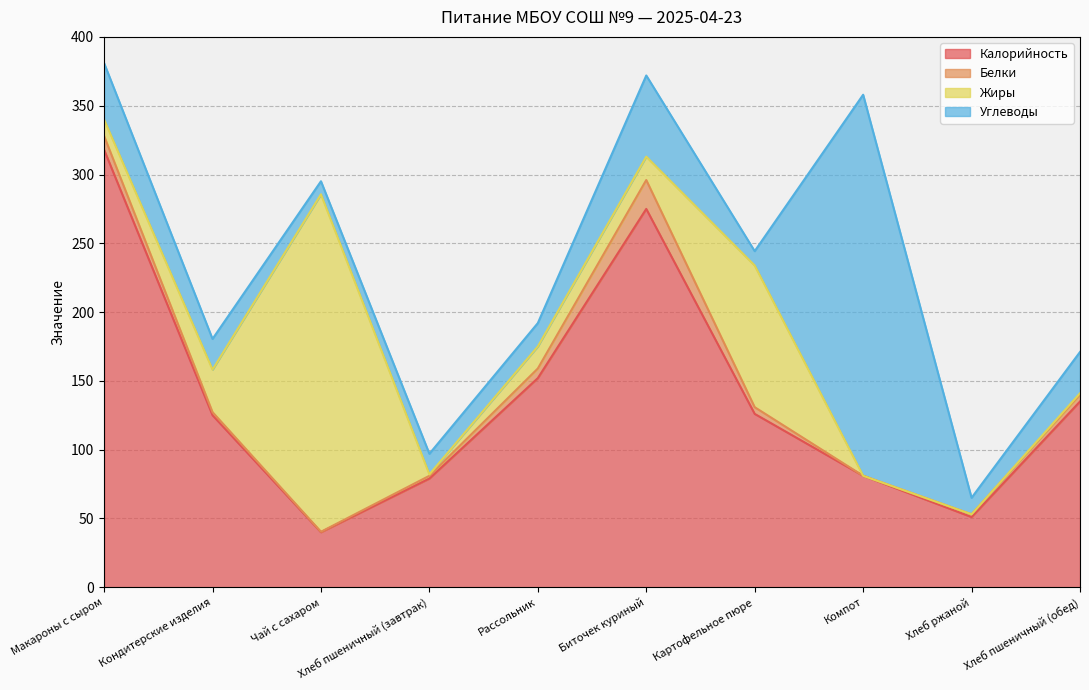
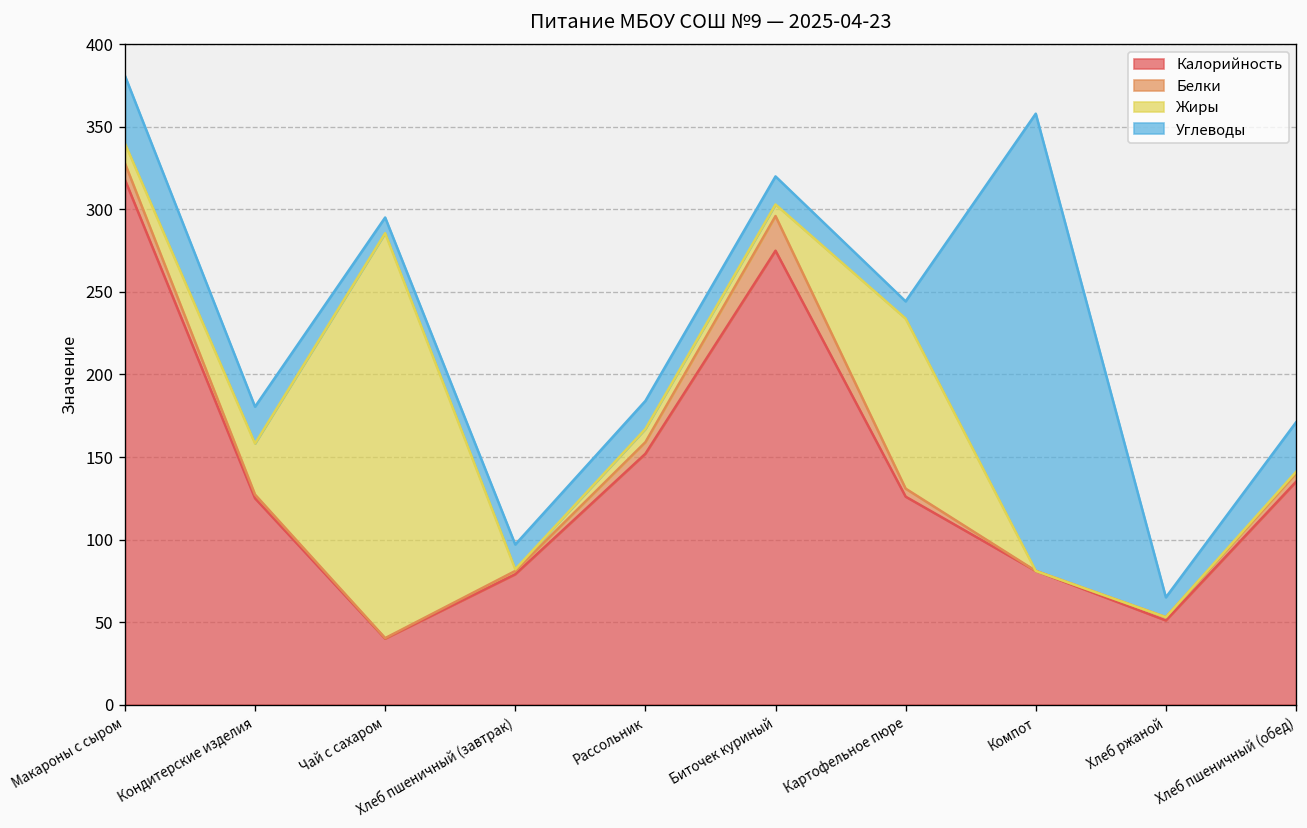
Жиры, Рассольник: 16 -> 8
Жиры, Биточек куриный: 17 -> 7
Углеводы, Биточек куриный: 59 -> 17
